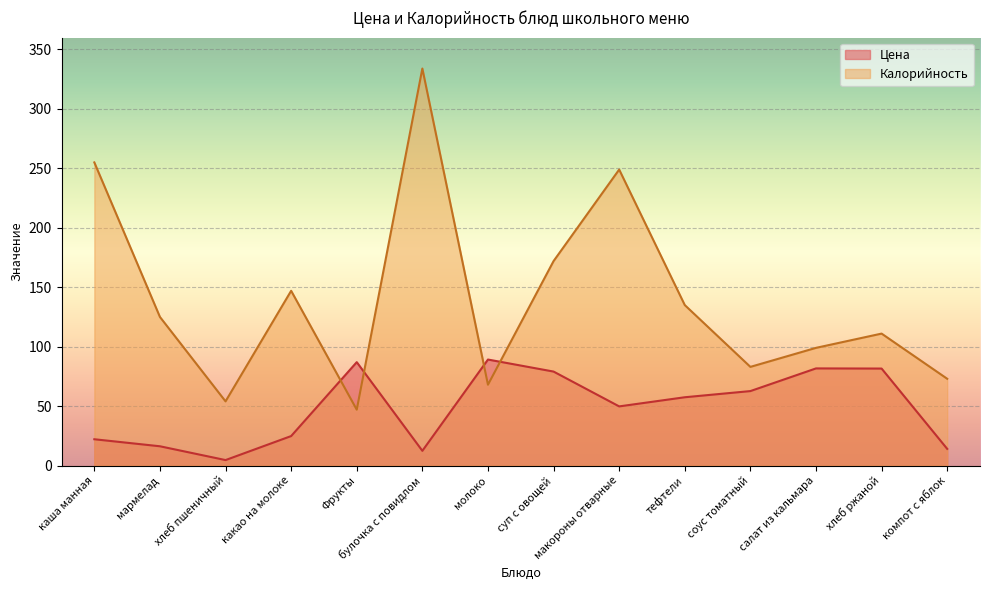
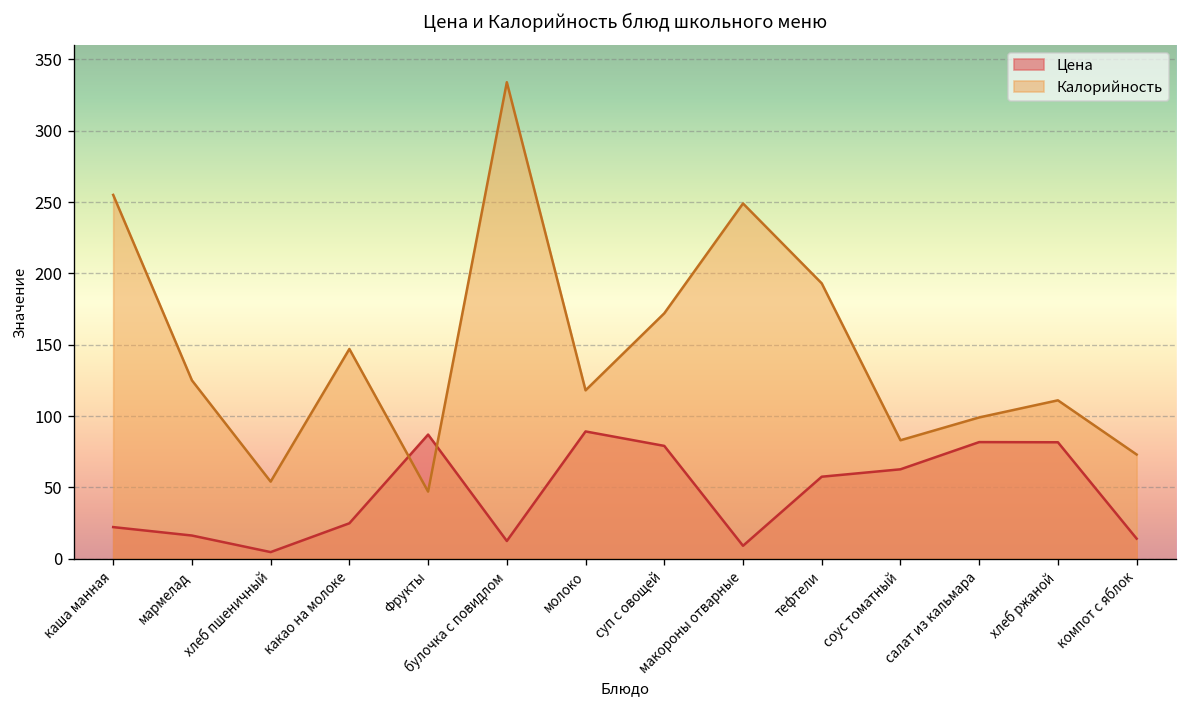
Калорийность, молоко: 68 -> 118
Цена, макороны отварные: 50 -> 9
Калорийность, тефтели: 135 -> 193
